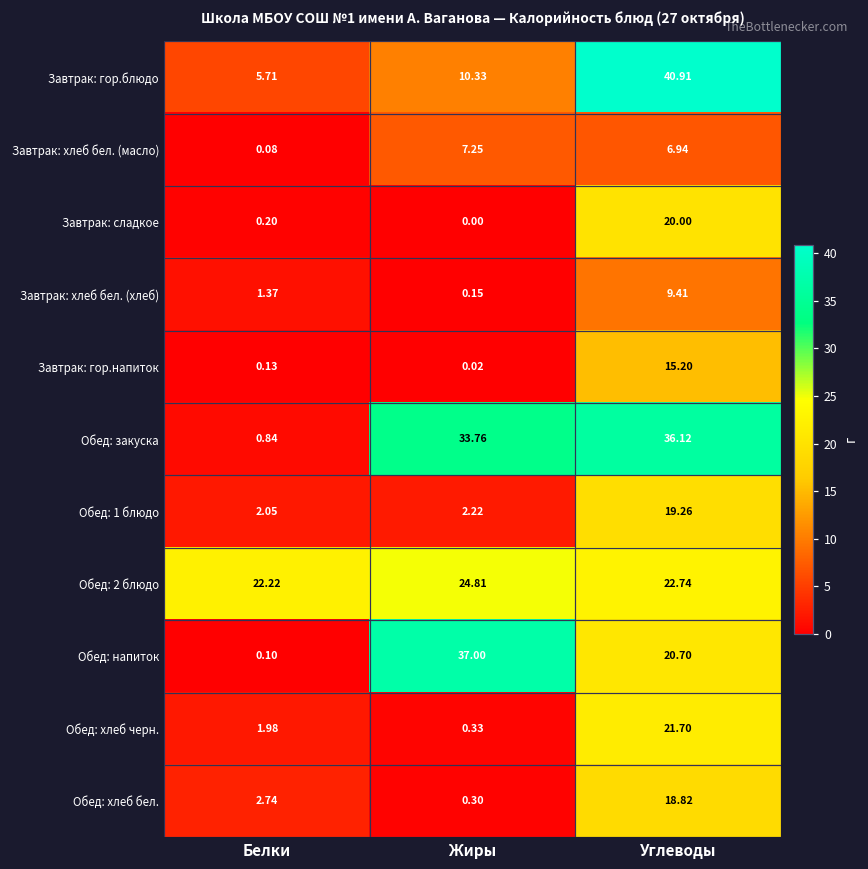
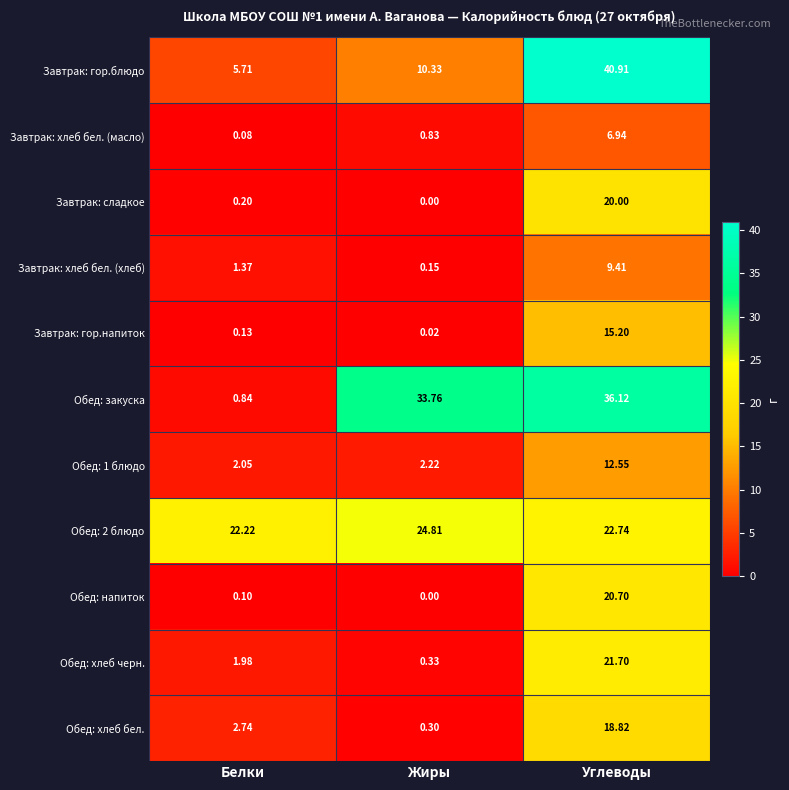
Завтрак: хлеб бел. (масло), Жиры: 7.25 -> 0.83
Обед: 1 блюдо, Углеводы: 19.26 -> 12.55
Обед: напиток, Жиры: 37.00 -> 0.00
